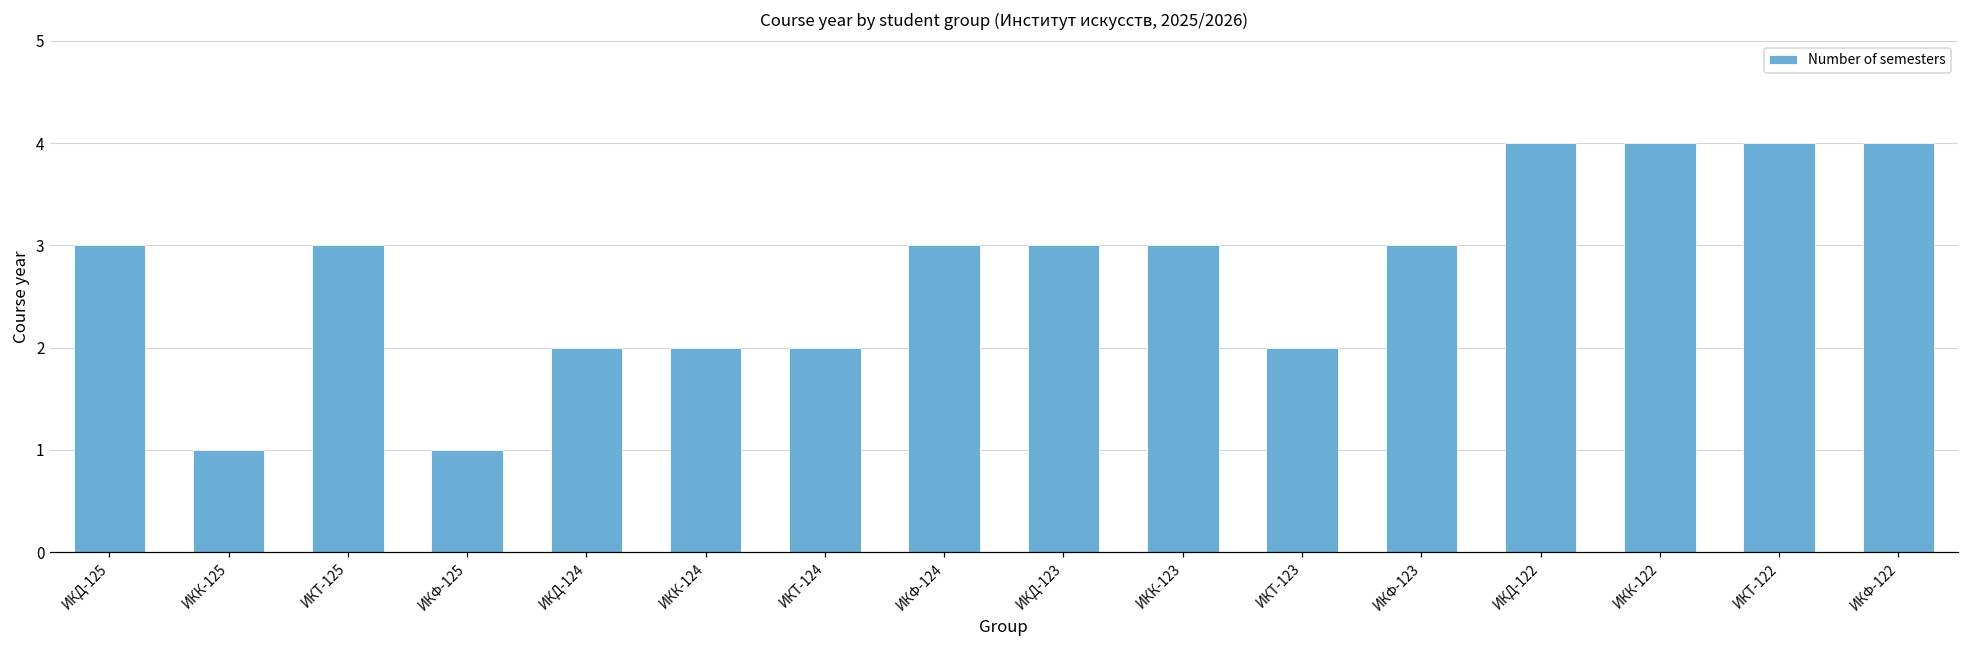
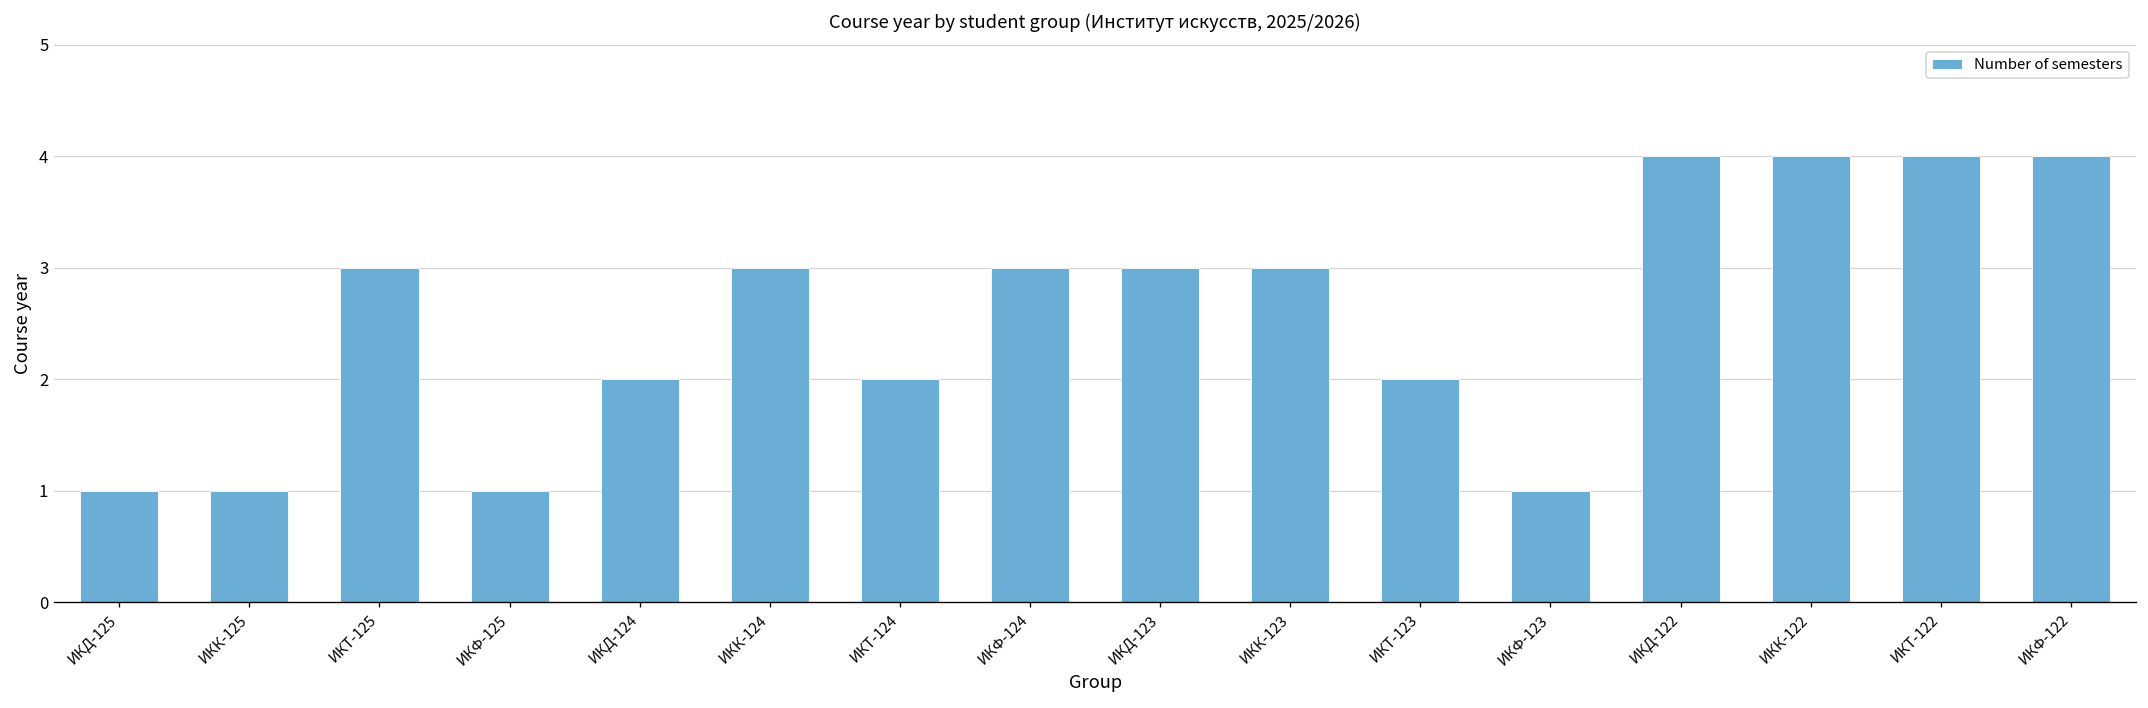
ИКД-125: 3 -> 1
ИКК-124: 2 -> 3
ИКФ-123: 3 -> 1
